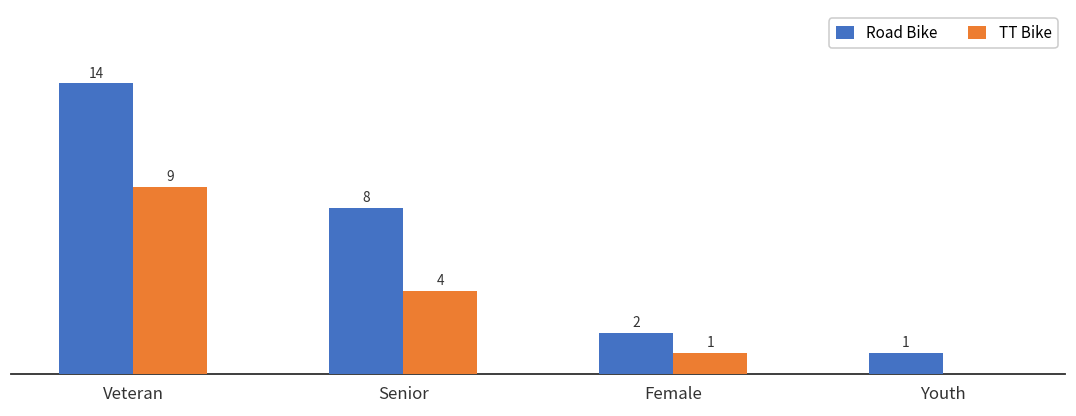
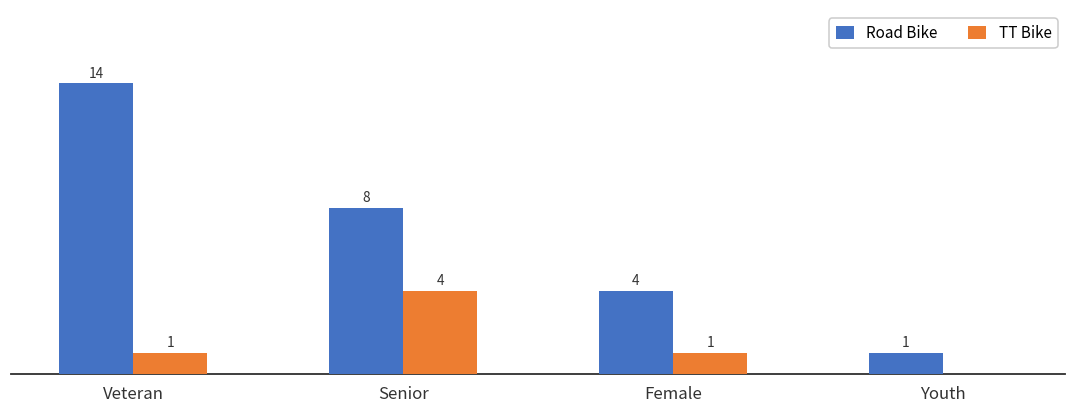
TT Bike, Veteran: 9 -> 1
Road Bike, Female: 2 -> 4
